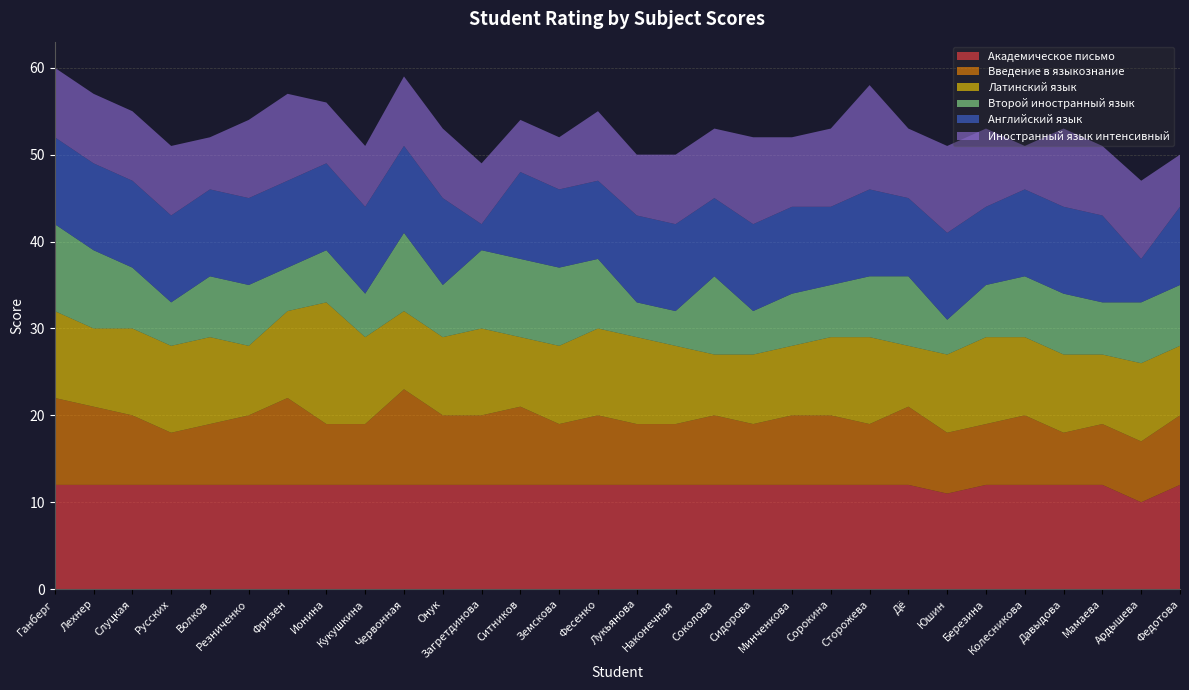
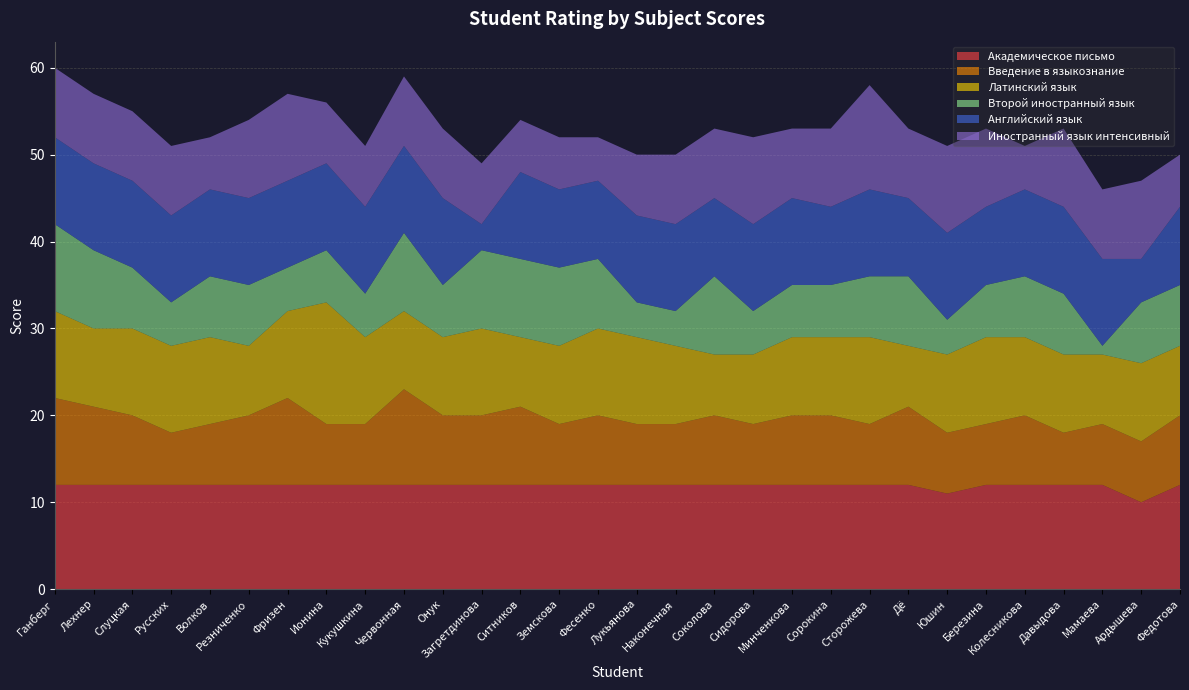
Иностранный язык интенсивный, Фесенко: 8 -> 5
Латинский язык, Минченкова: 8 -> 9
Второй иностранный язык, Мамаева: 6 -> 1
